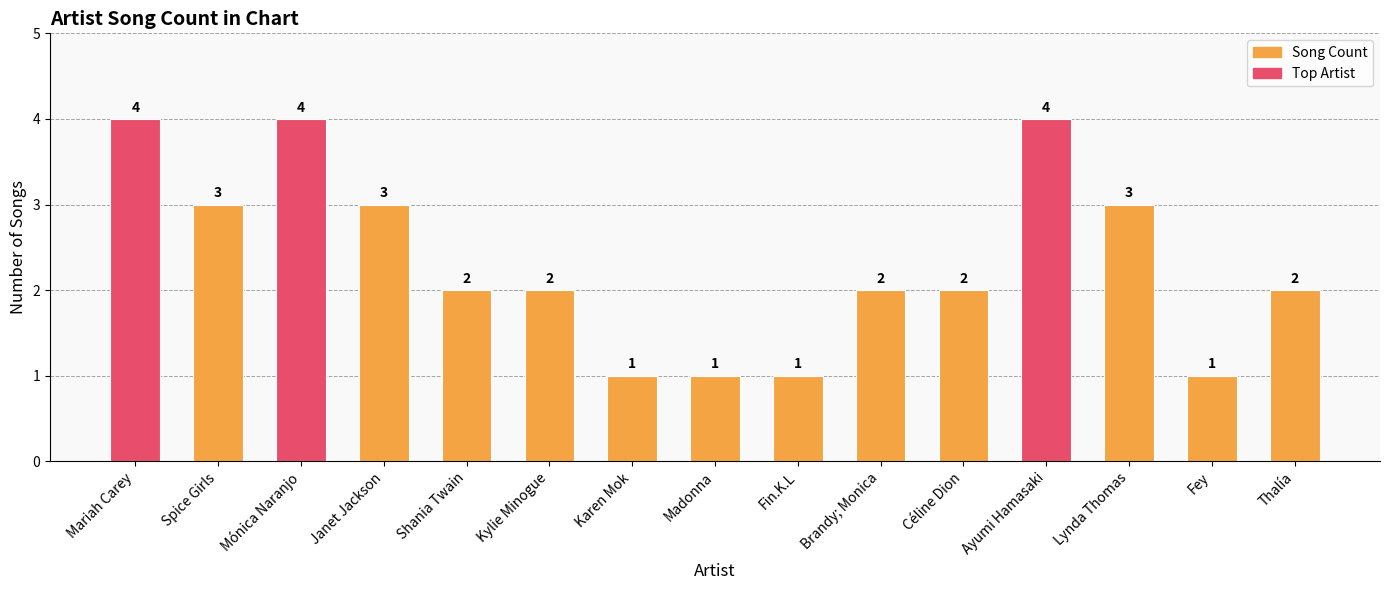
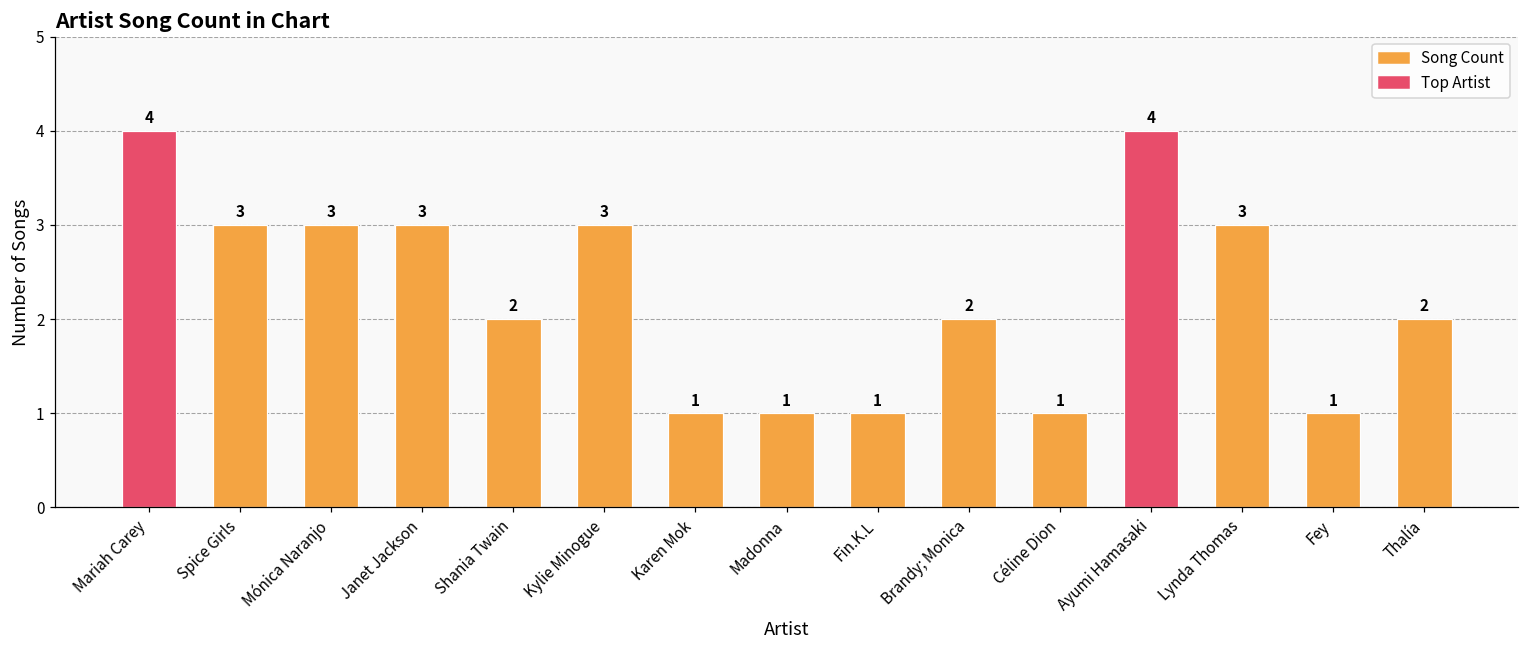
Mónica Naranjo: 4 -> 3
Kylie Minogue: 2 -> 3
Céline Dion: 2 -> 1
